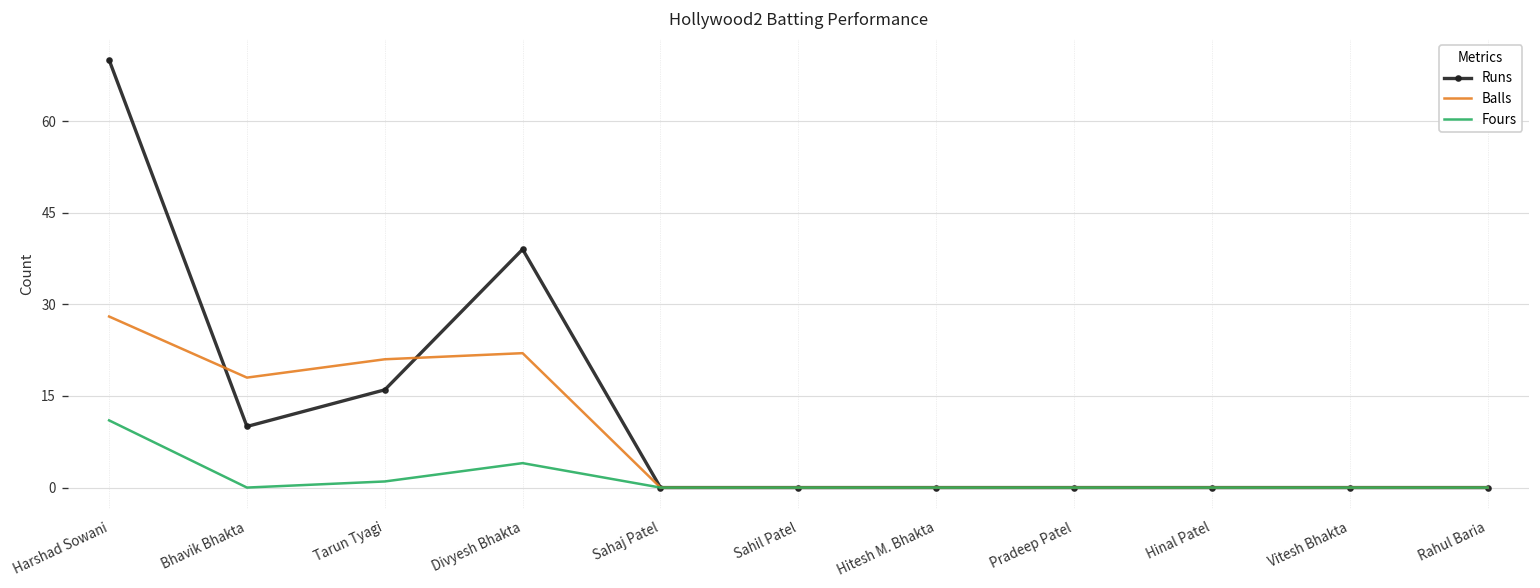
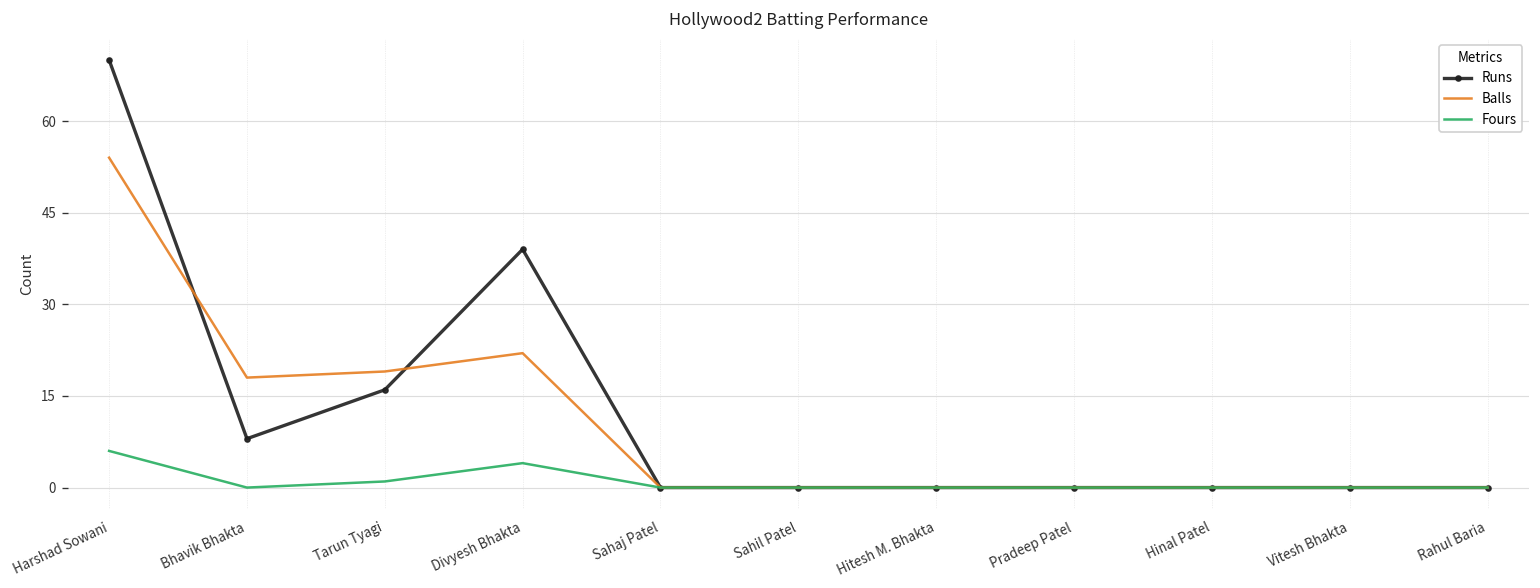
Balls, Harshad Sowani: 28 -> 54
Fours, Harshad Sowani: 11 -> 6
Runs, Bhavik Bhakta: 10 -> 8
Balls, Tarun Tyagi: 21 -> 19
